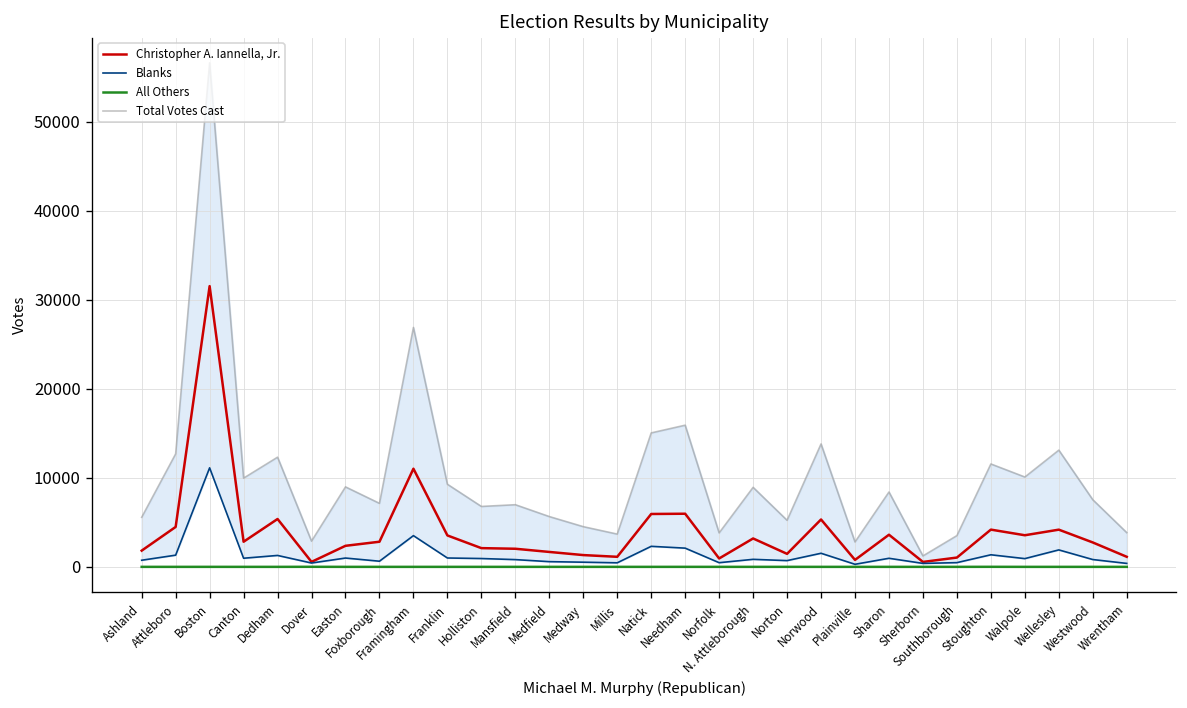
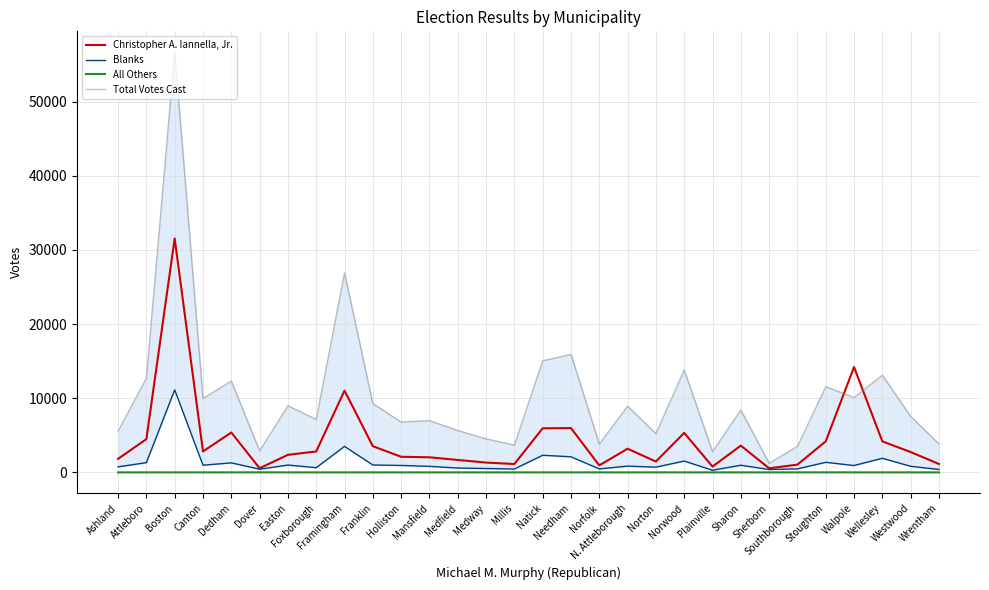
Christopher A. Iannella, Jr., Walpole: 4000 -> 14000
